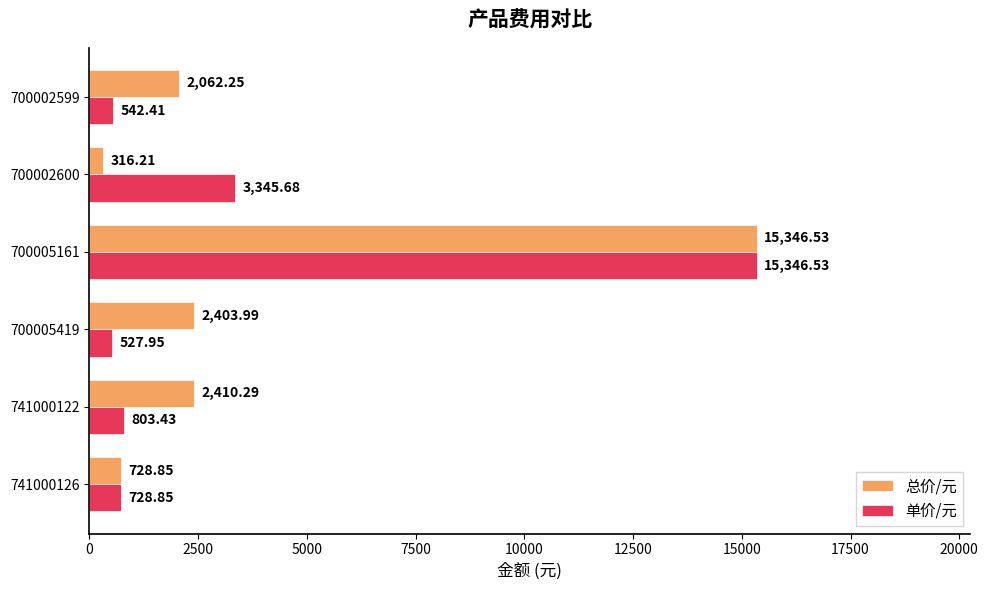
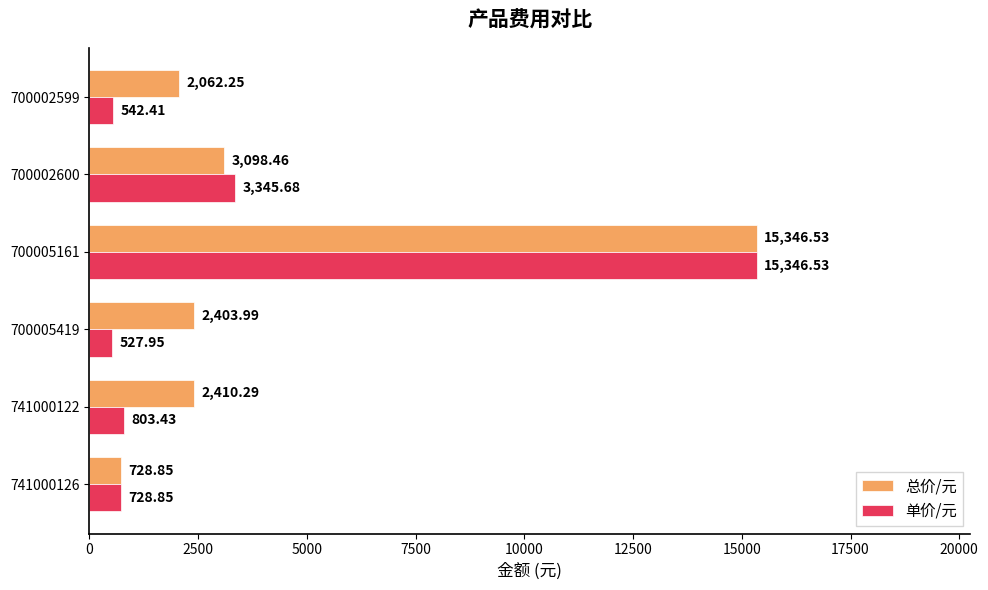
总价/元, 700002600: 316.21 -> 3,098.46
